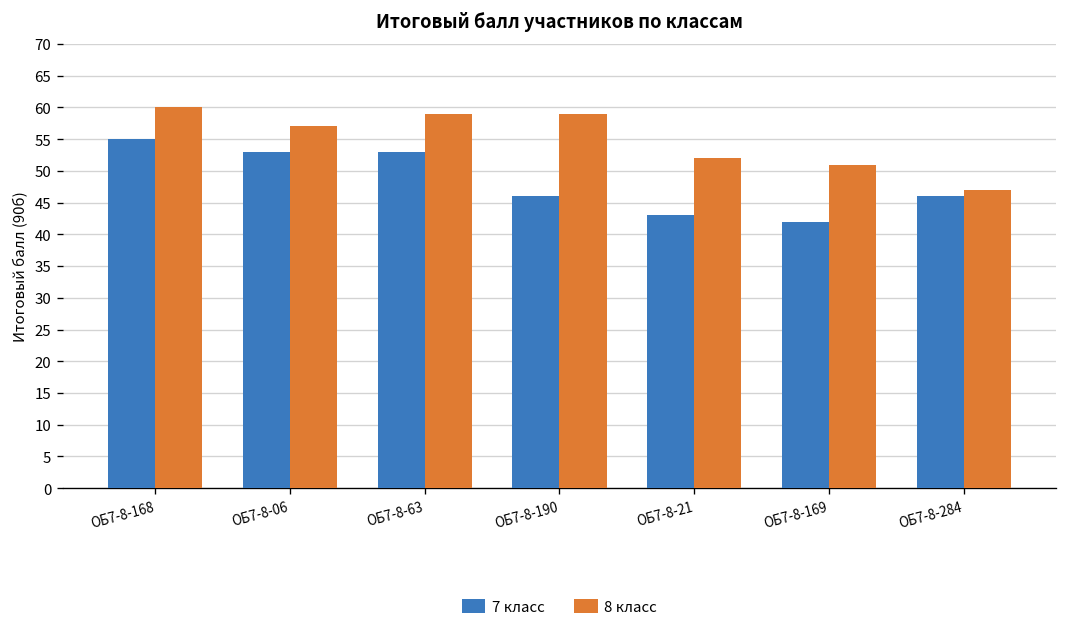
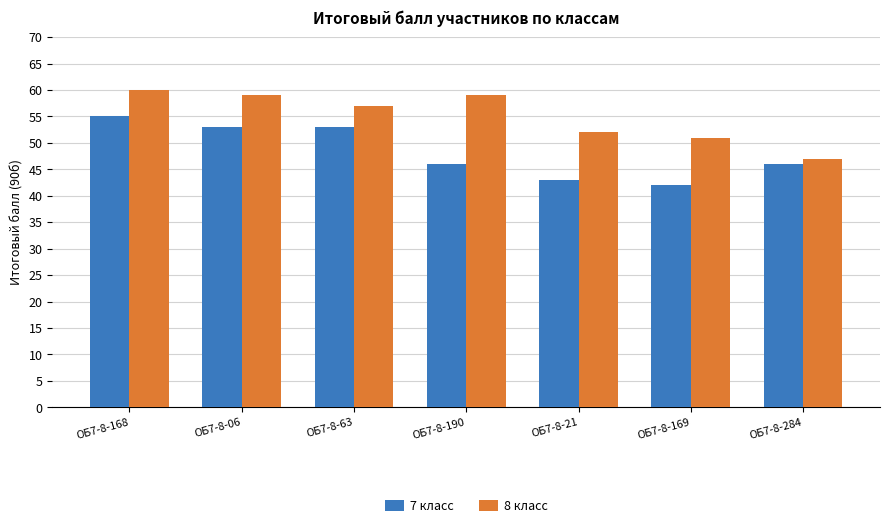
8 класс, ОБ7-8-06: 57 -> 59
8 класс, ОБ7-8-63: 59 -> 57
